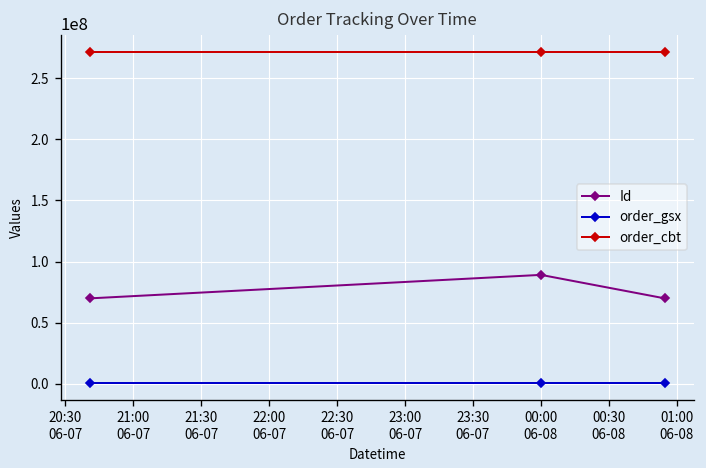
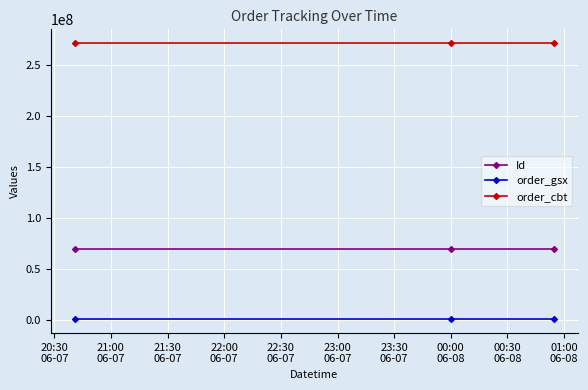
Id, 00:00 06-08: 89000000 -> 70000000
